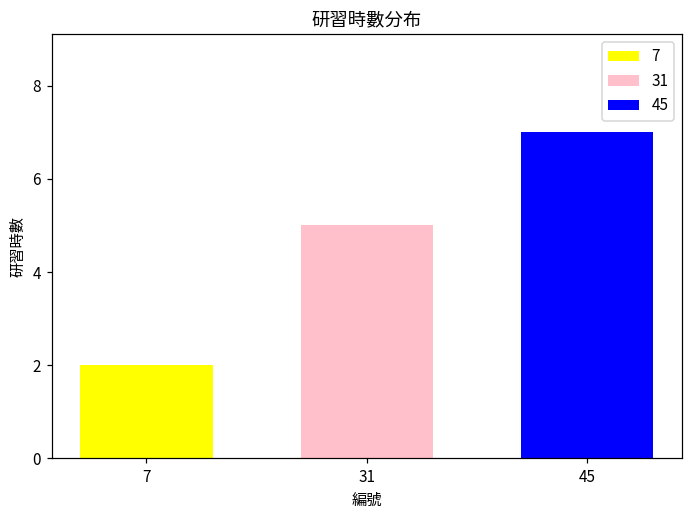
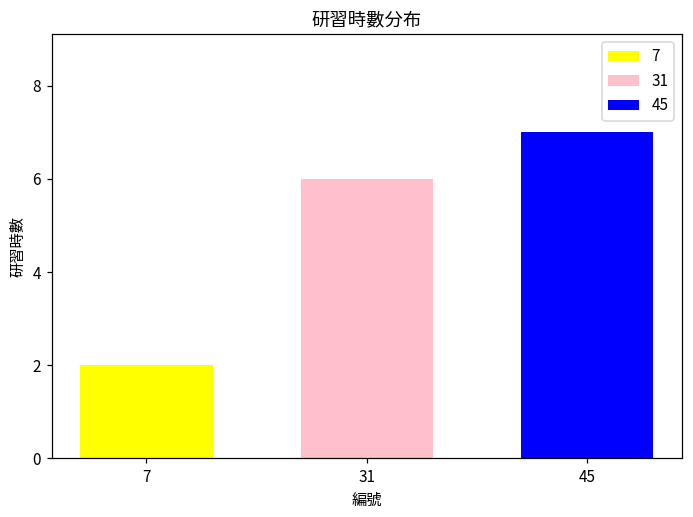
31: 5 -> 6
